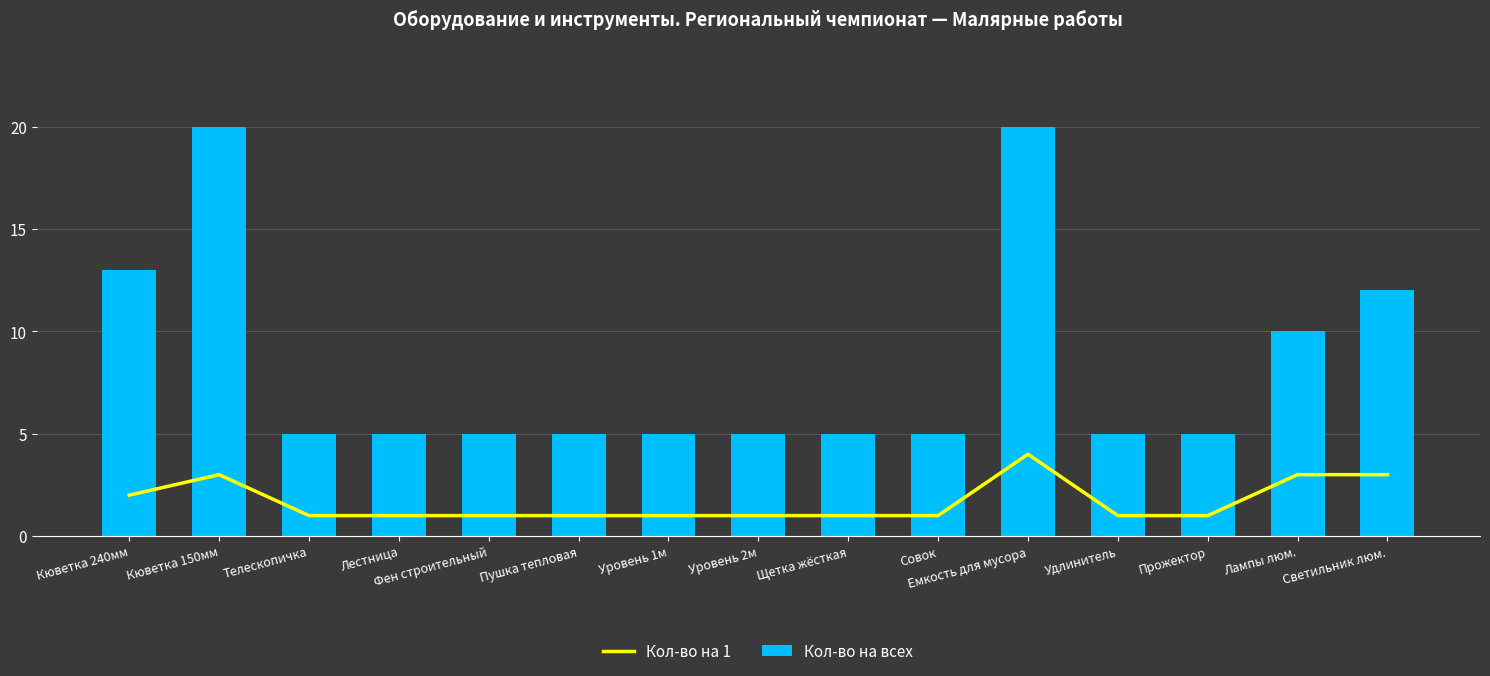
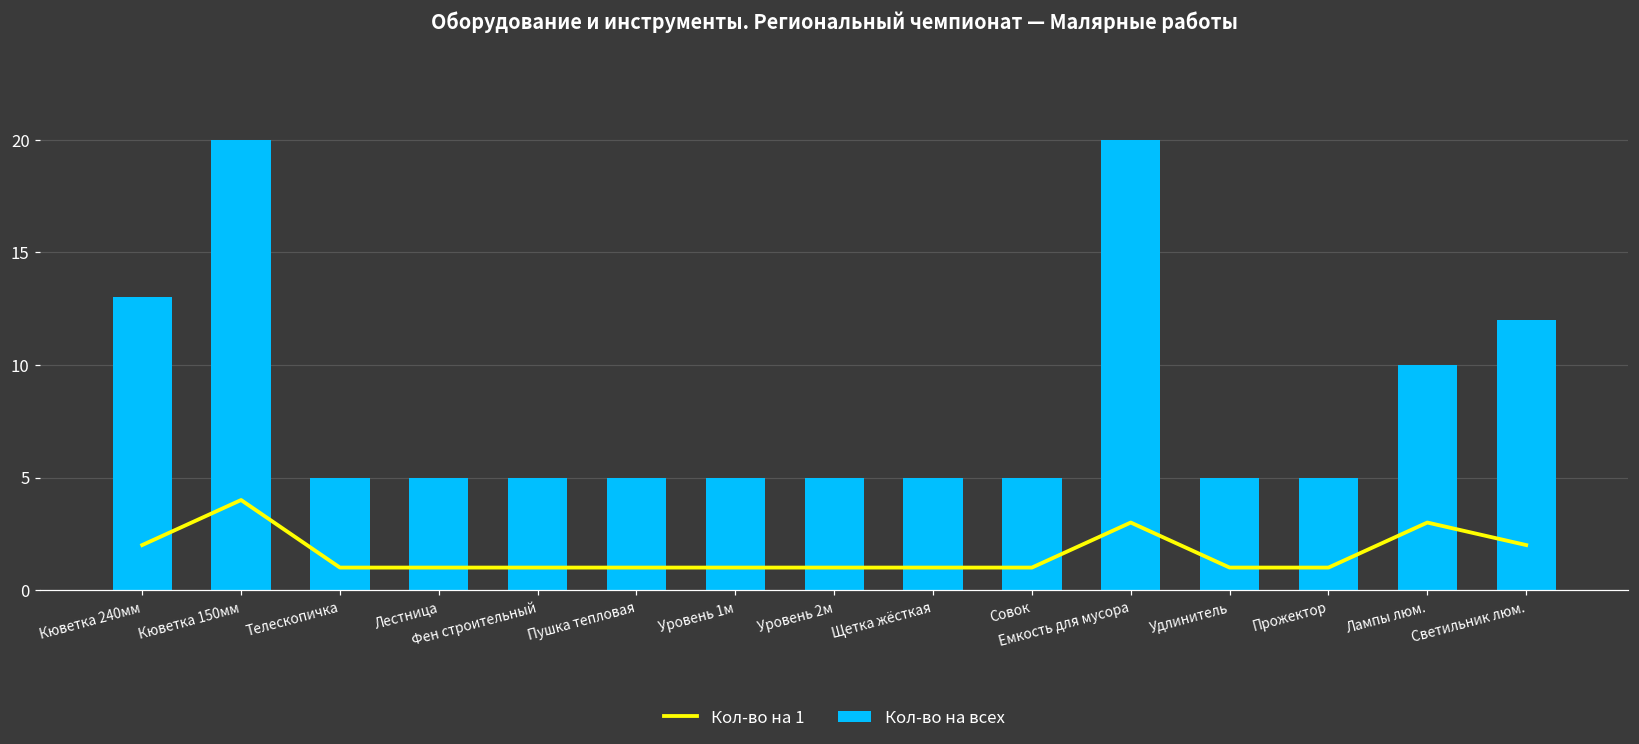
Кол-во на 1, Кюветка 150мм: 3 -> 4
Кол-во на 1, Емкость для мусора: 4 -> 3
Кол-во на 1, Светильник люм.: 3 -> 2
